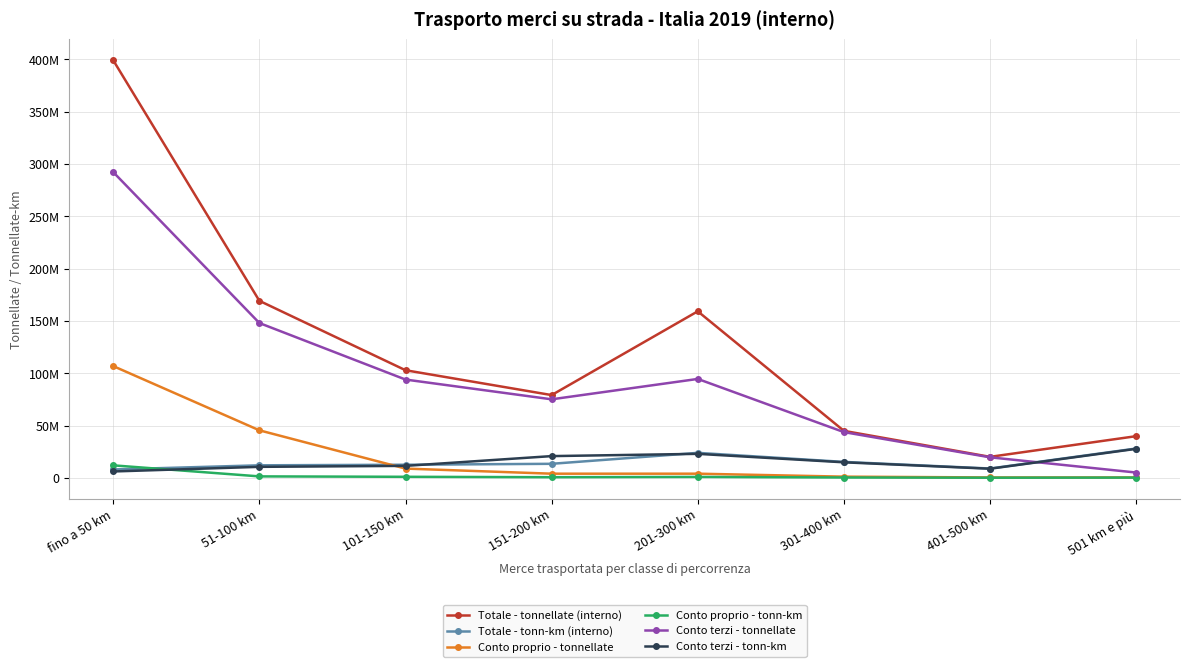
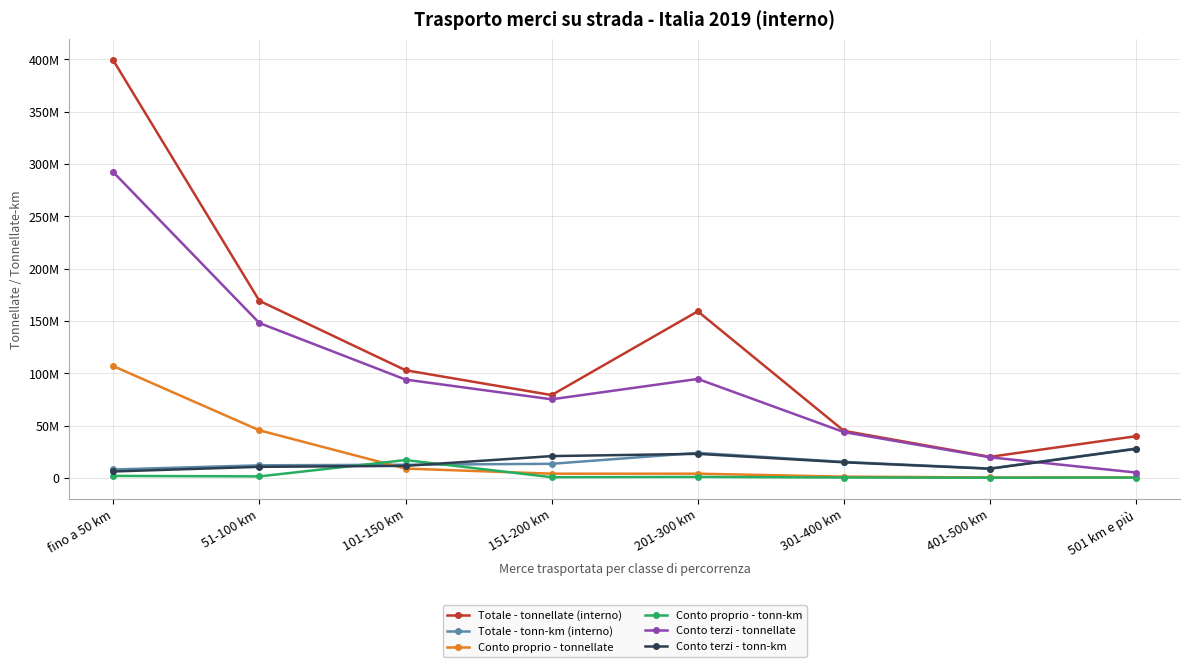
Conto proprio - tonn-km, fino a 50 km: 12000000 -> 2000000
Conto proprio - tonn-km, 101-150 km: 1000000 -> 17000000
